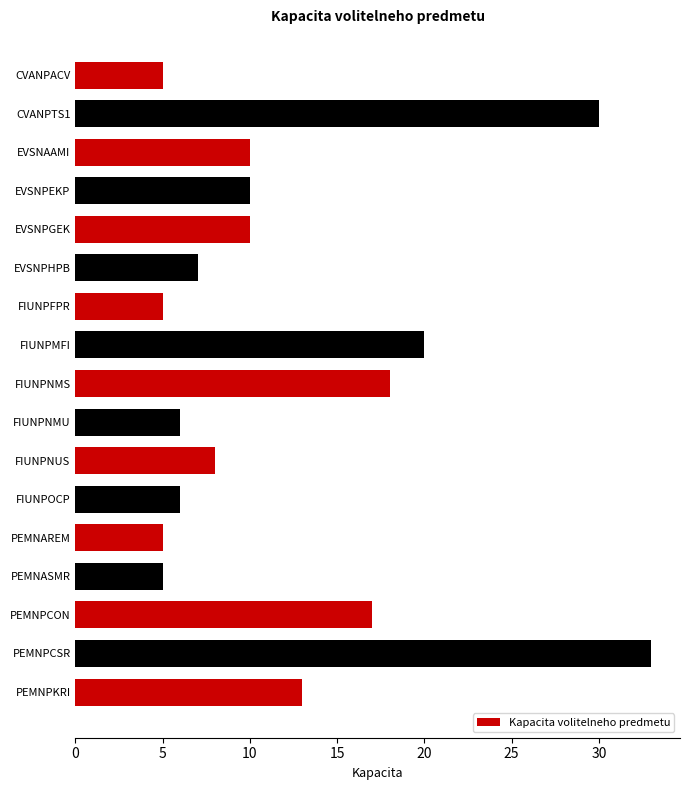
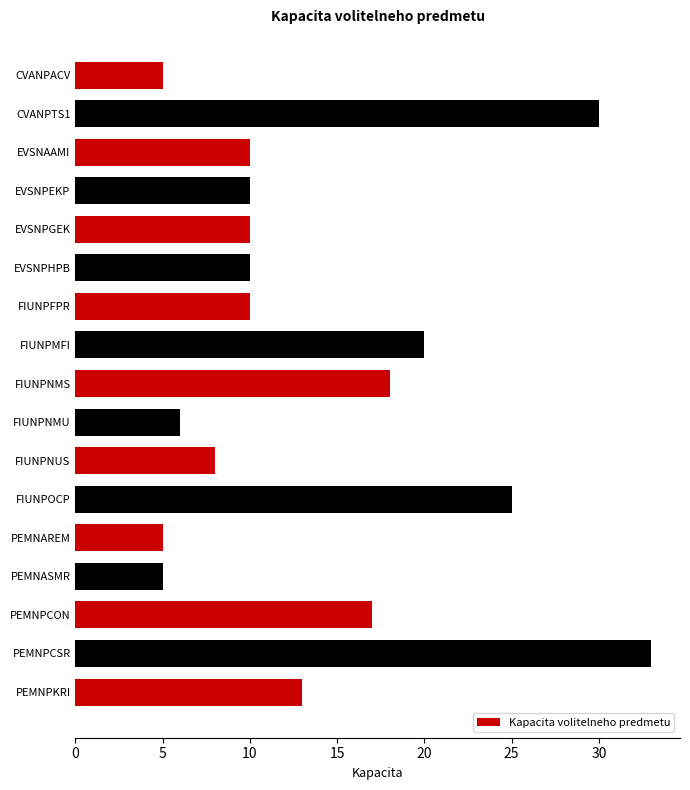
EVSNPHPB: 7 -> 10
FIUNPFPR: 5 -> 10
FIUNPOCP: 6 -> 25
